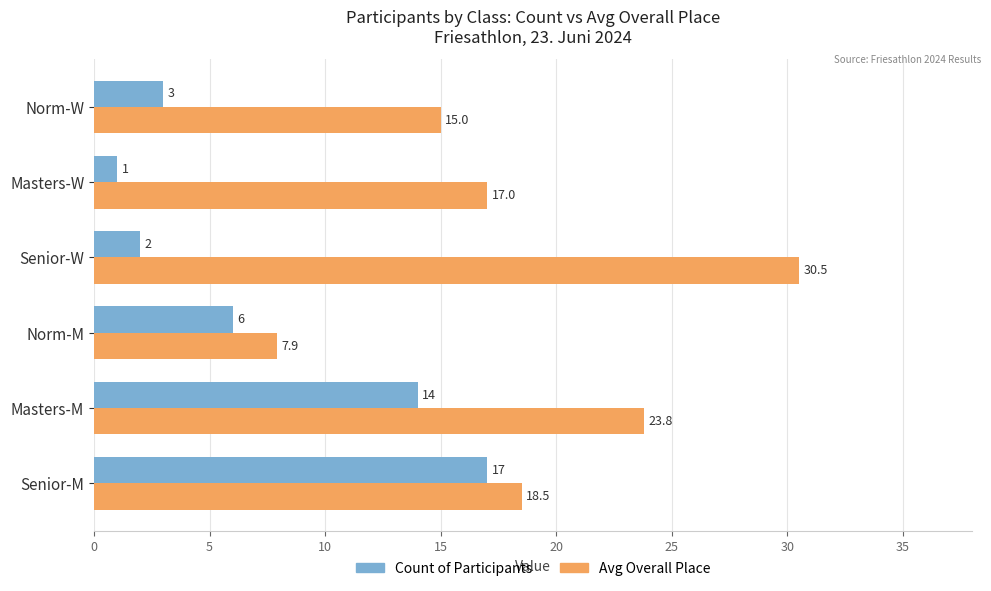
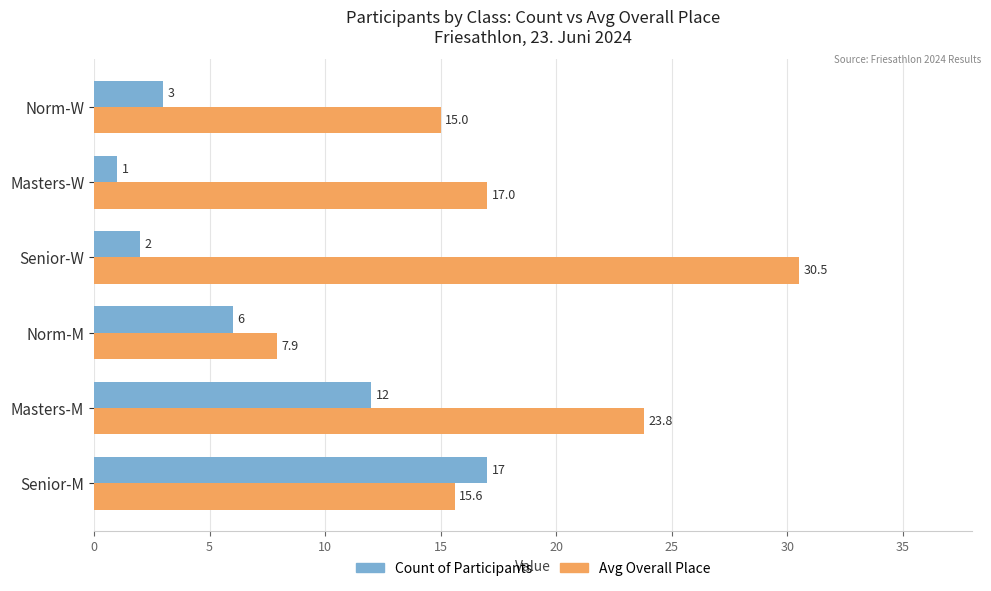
Count of Participants, Masters-M: 14 -> 12
Avg Overall Place, Senior-M: 18.5 -> 15.6
